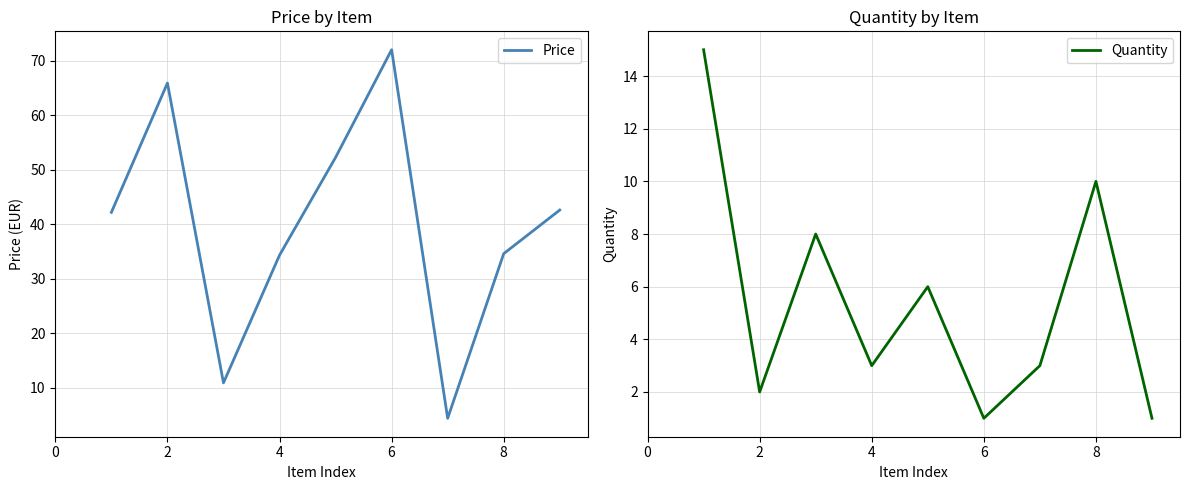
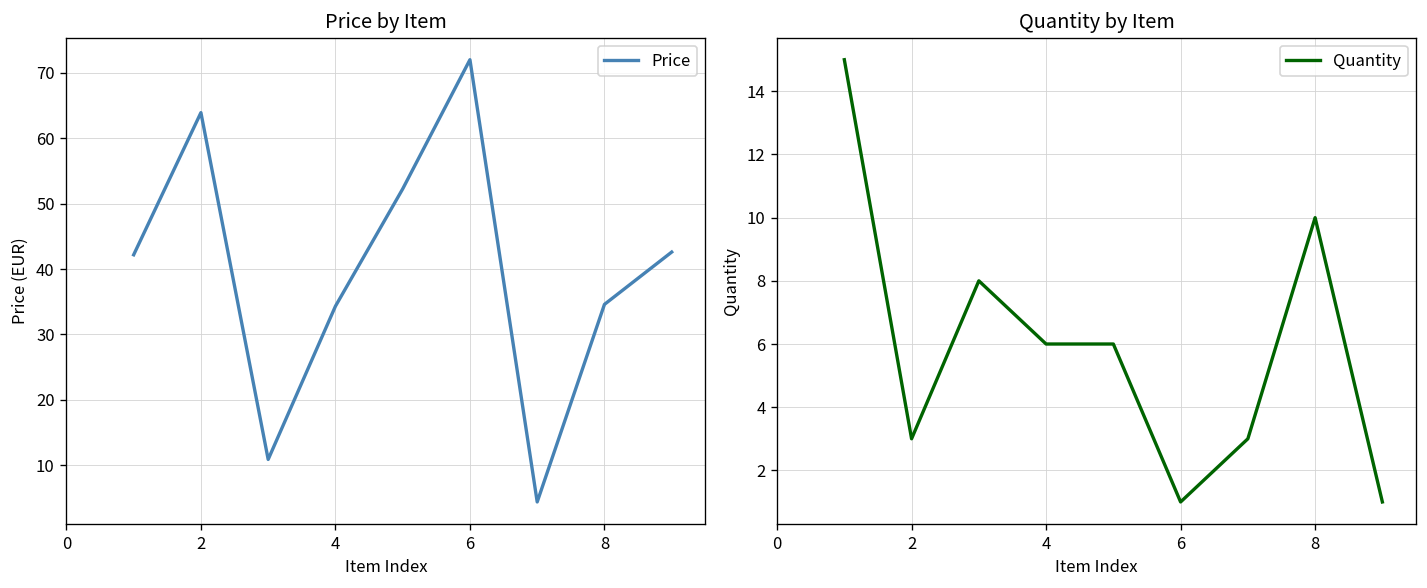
Price by Item, 2: 66 -> 64
Quantity by Item, 2: 2 -> 3
Quantity by Item, 4: 3 -> 6
